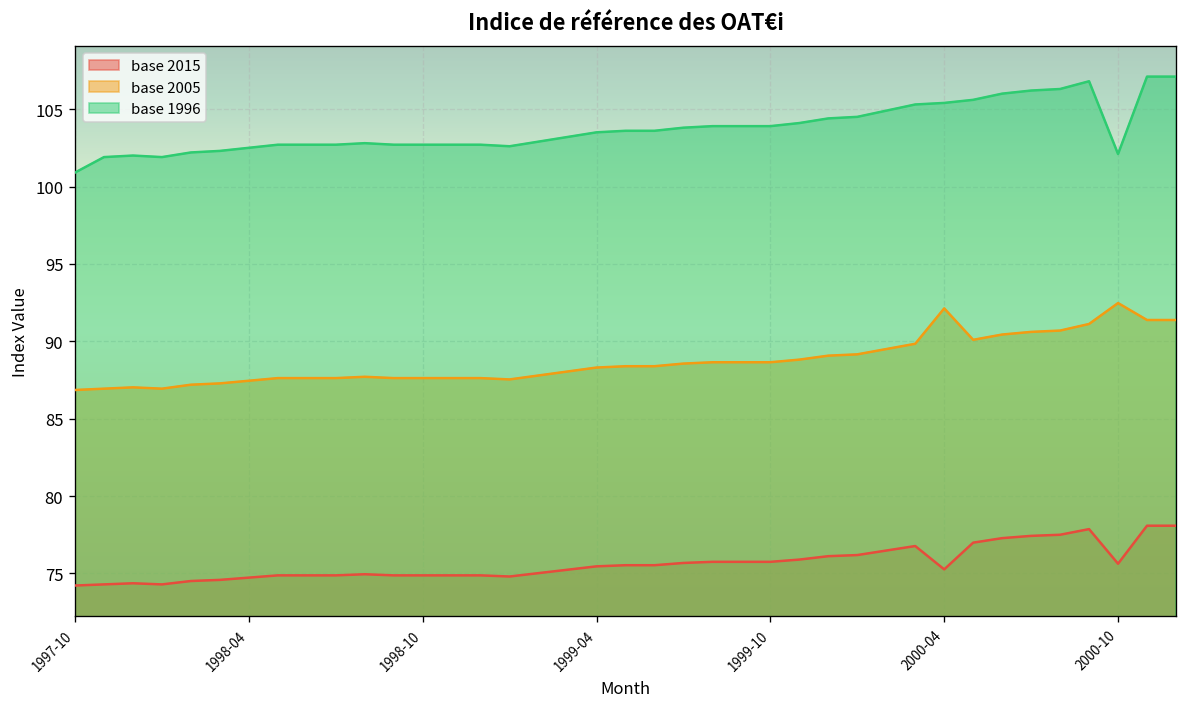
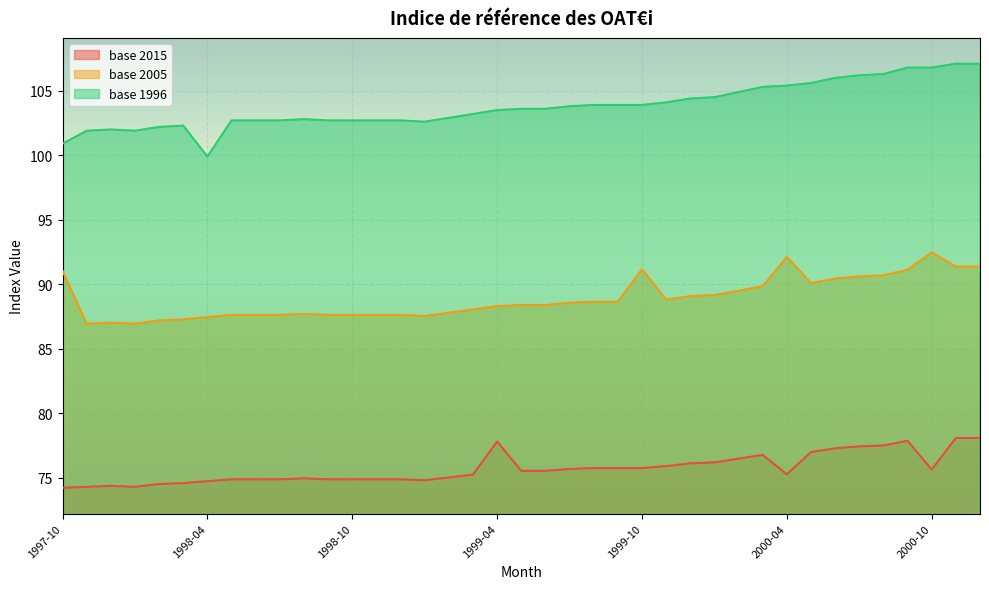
base 2005, 1997-10: 86.9 -> 91.0
base 1996, 1998-04: 102.5 -> 99.9
base 2015, 1999-04: 75.5 -> 77.8
base 2005, 1999-10: 88.6 -> 91.2
base 1996, 2000-10: 102.1 -> 106.8
